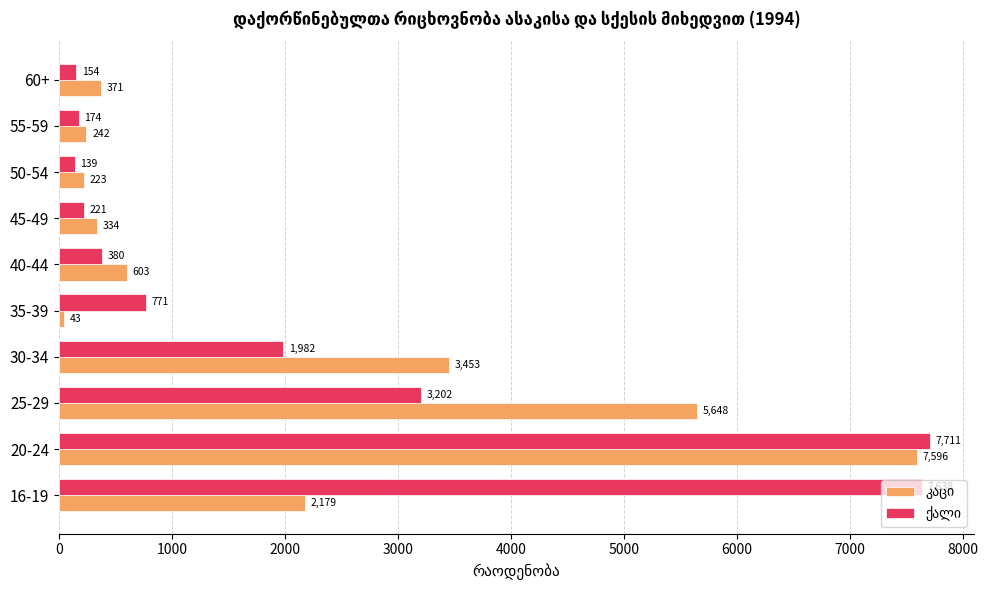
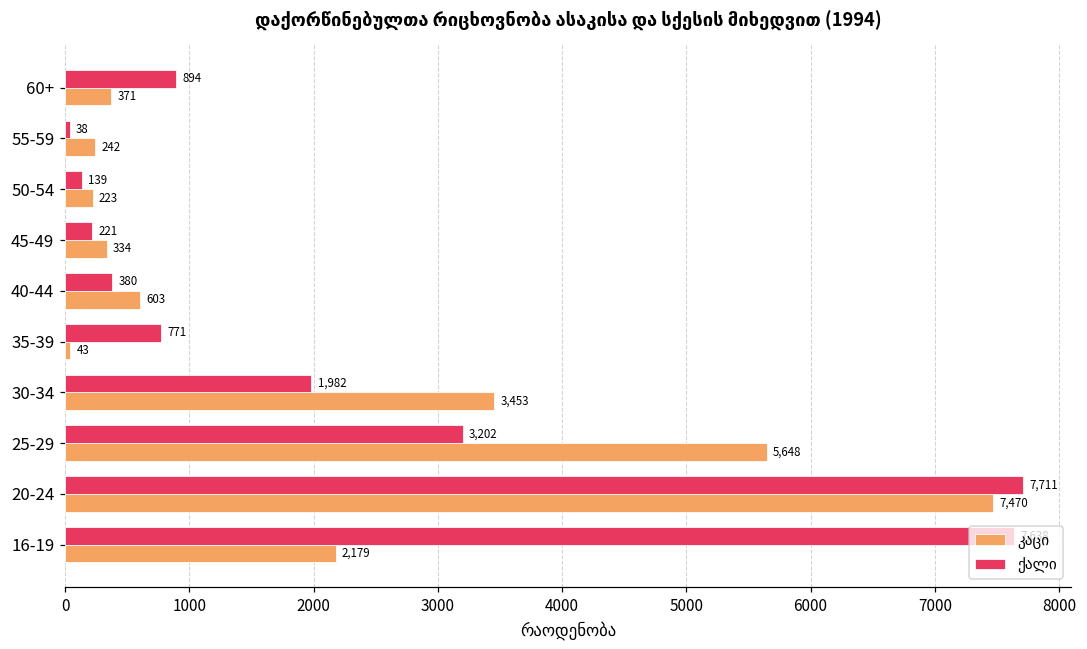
ქალი, 60+: 154 -> 894
ქალი, 55-59: 174 -> 38
კაცი, 20-24: 7,596 -> 7,470
